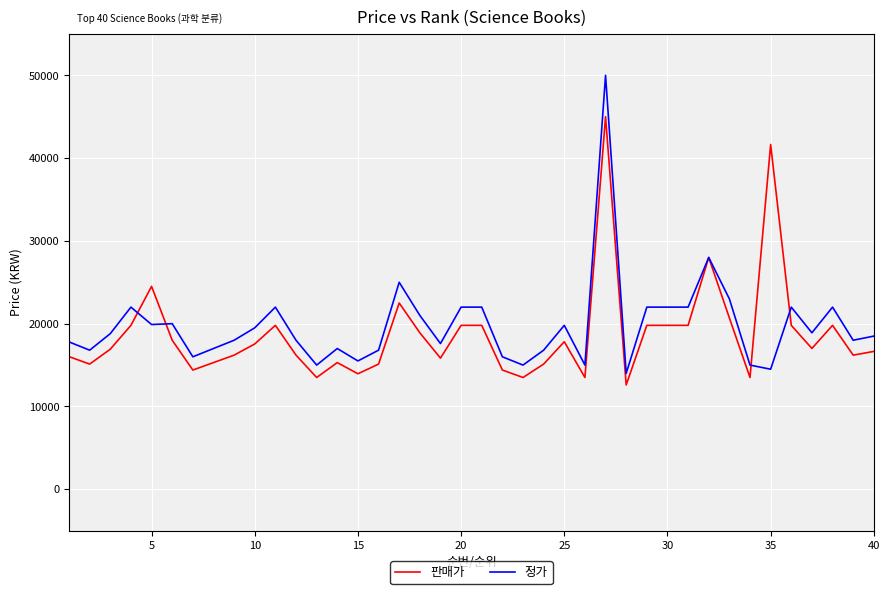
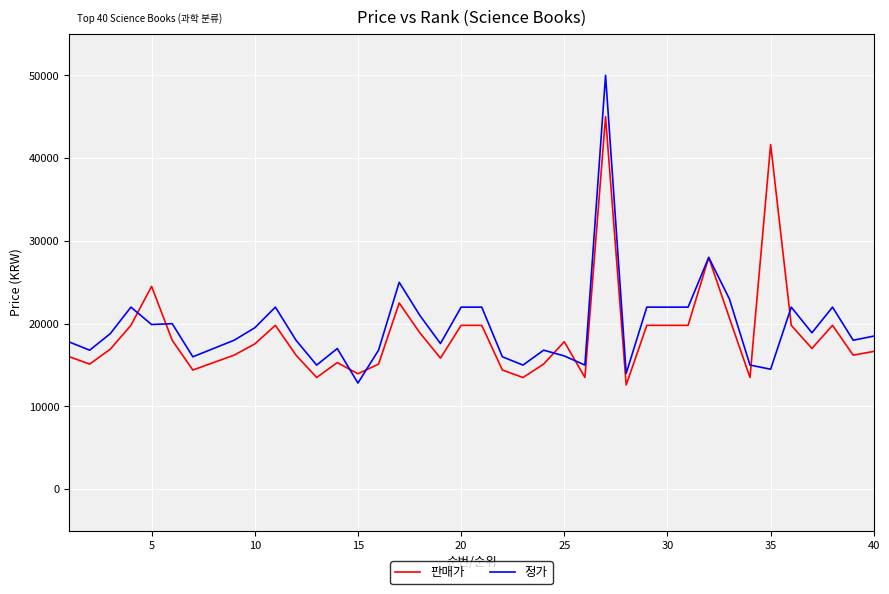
정가, 15: 16000 -> 13000
정가, 25: 20000 -> 16000
